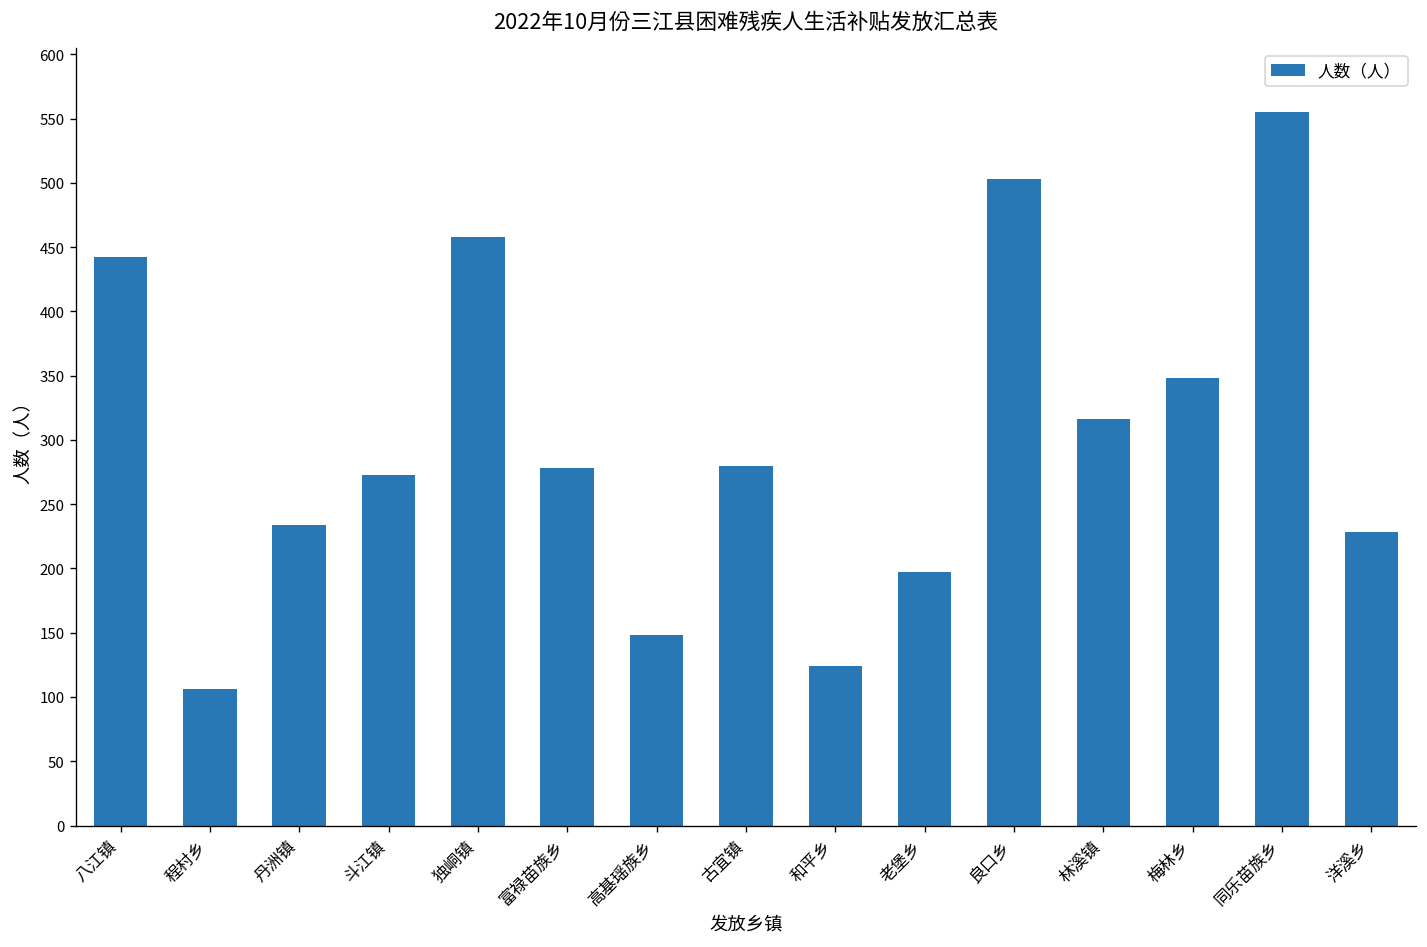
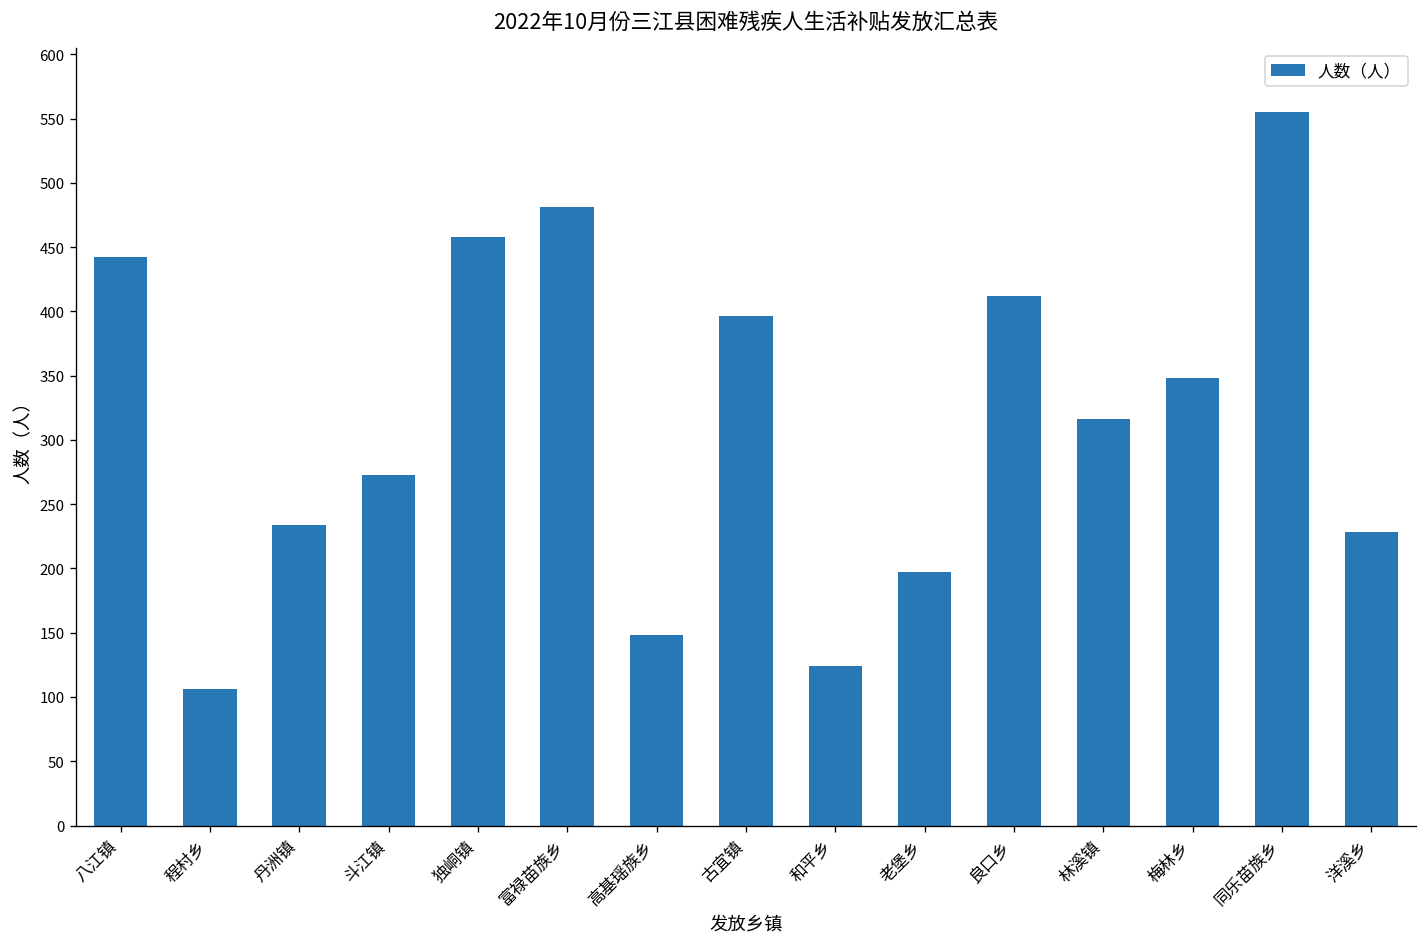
富禄苗族乡: 278 -> 481
古宜镇: 280 -> 396
良口乡: 503 -> 412
